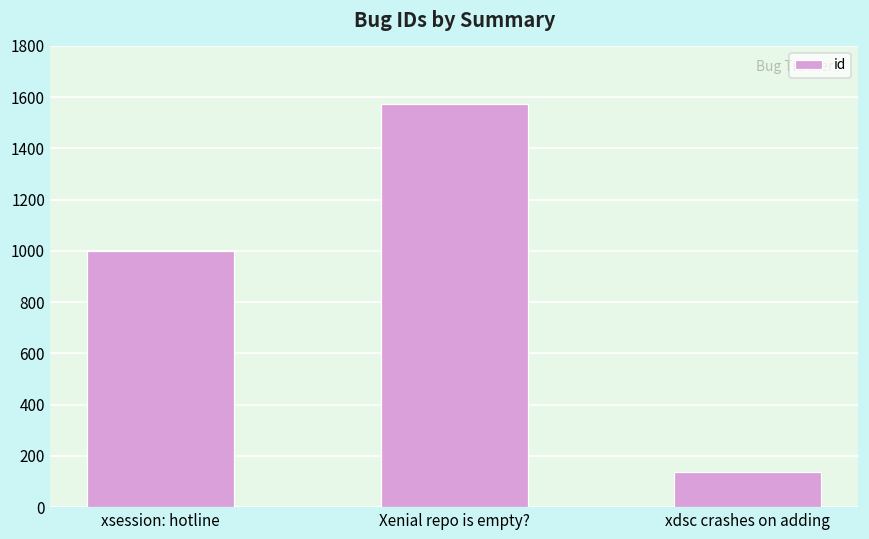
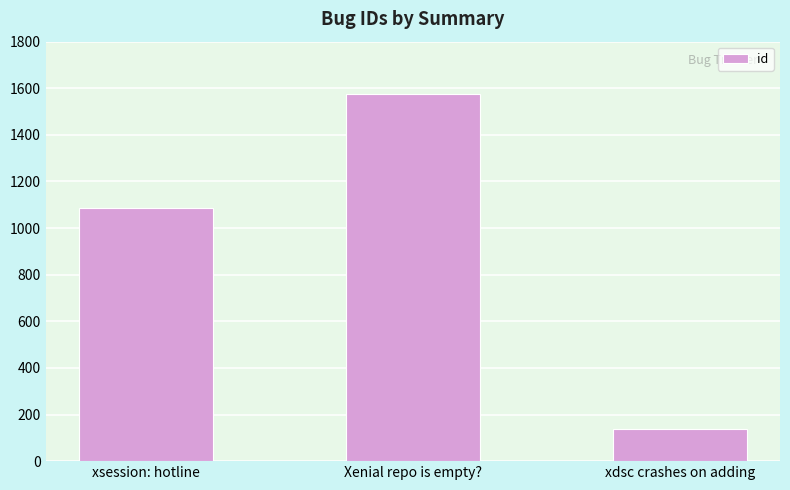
xsession: hotline: 1000 -> 1090
